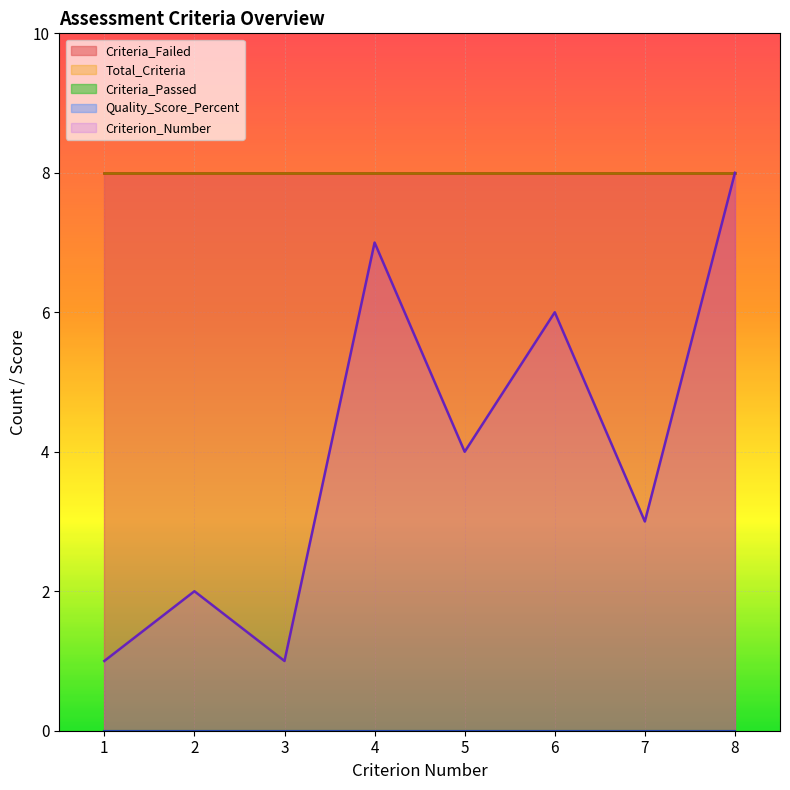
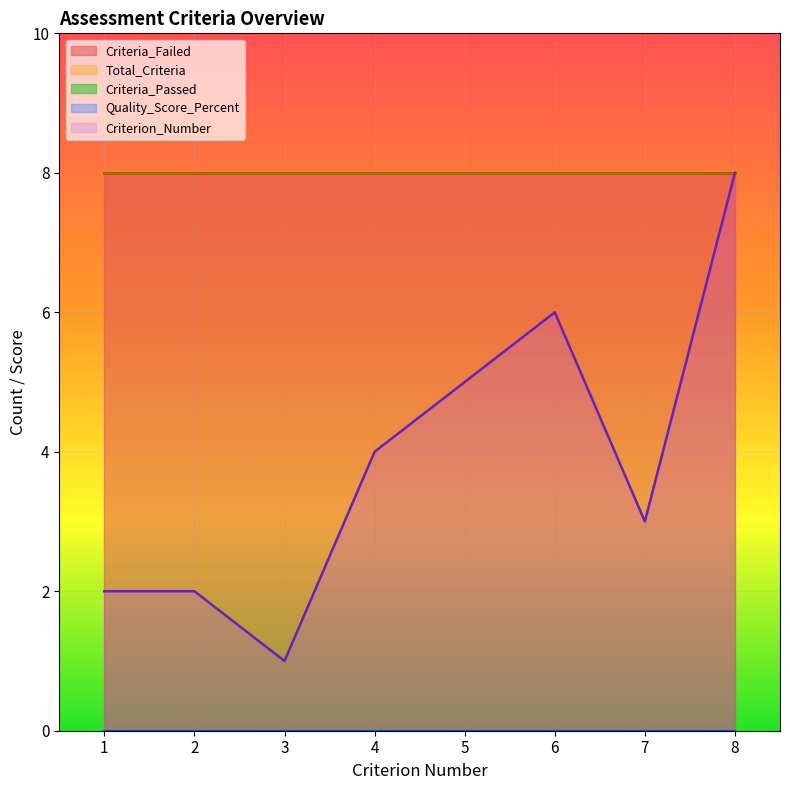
Criterion_Number, 1: 1 -> 2
Criterion_Number, 4: 7 -> 4
Criterion_Number, 5: 4 -> 5
